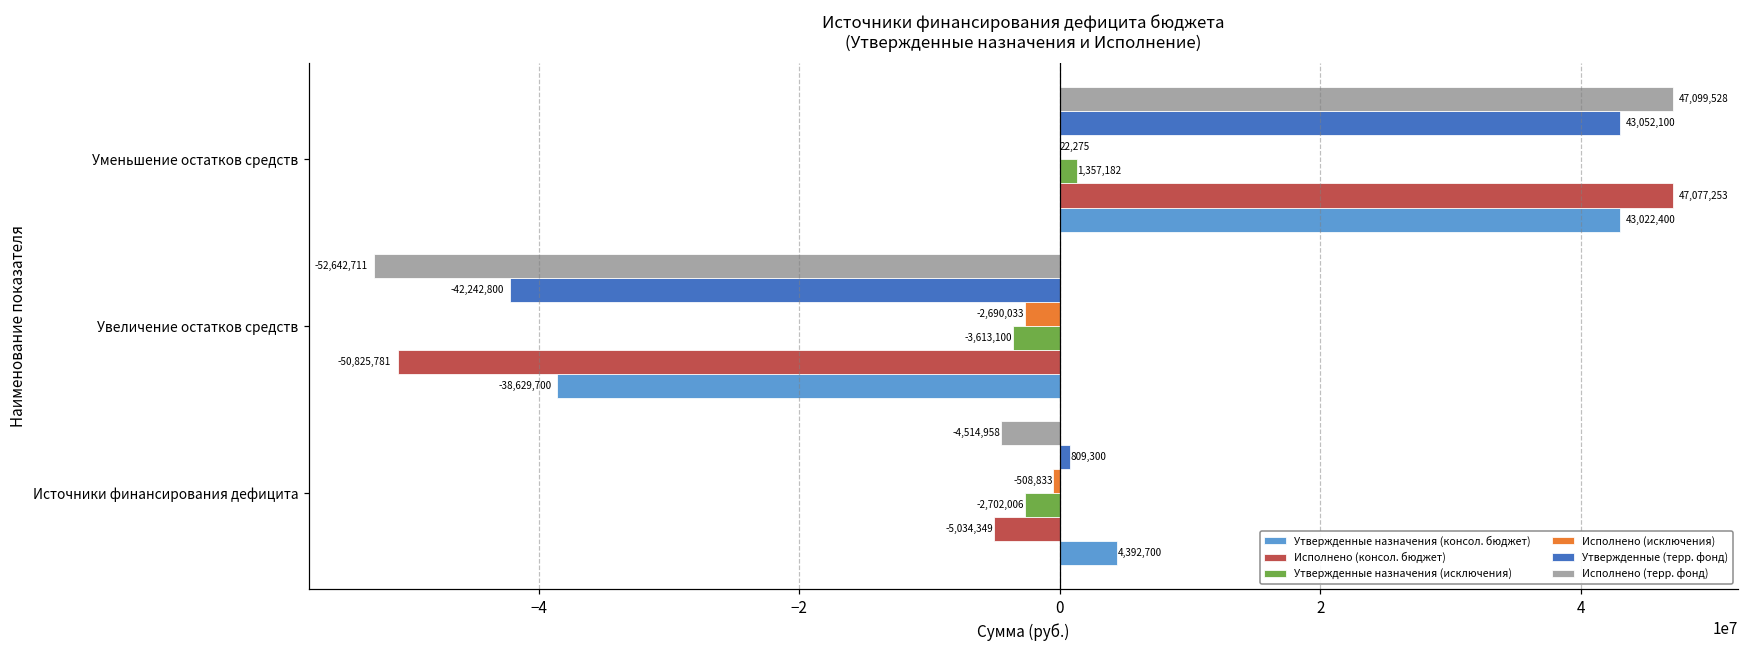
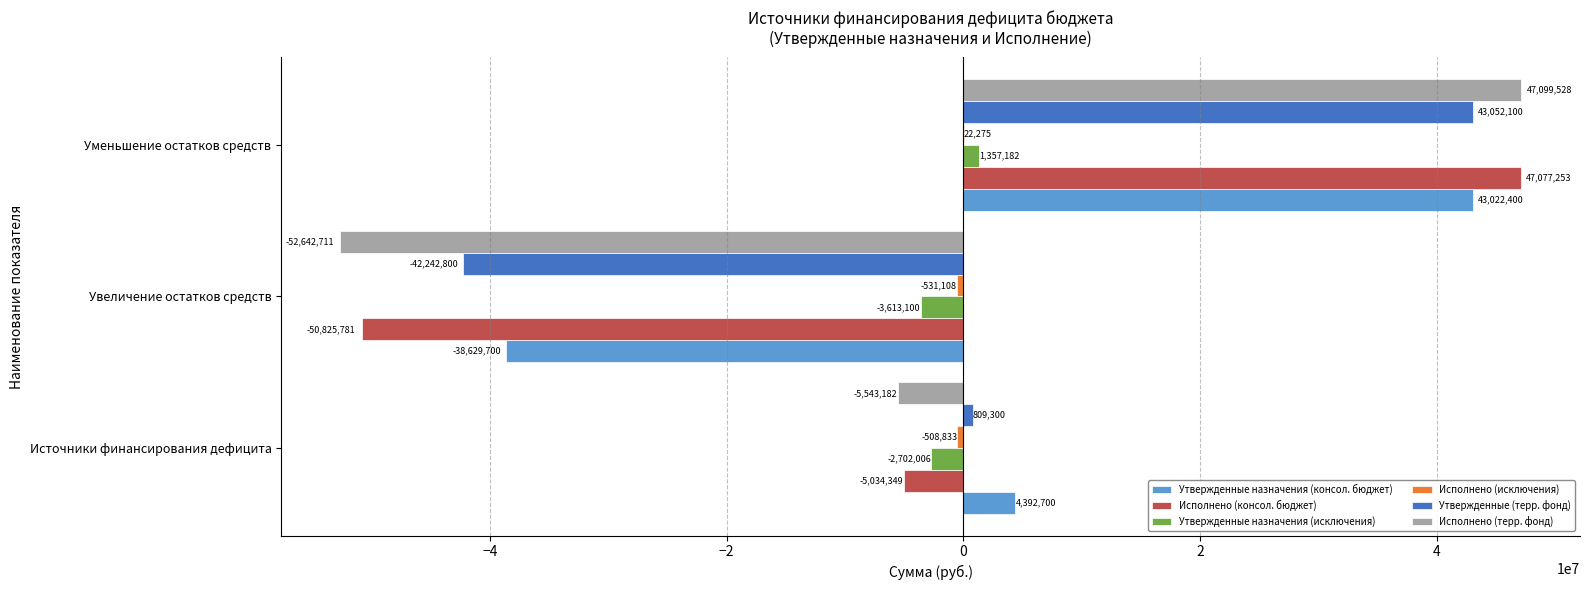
Исполнено (исключения), Увеличение остатков средств: -2,690,033 -> -531,108
Исполнено (терр. фонд), Источники финансирования дефицита: -4,514,958 -> -5,543,182
